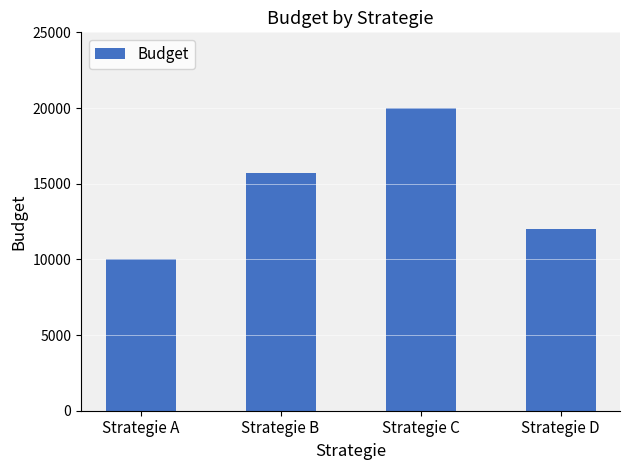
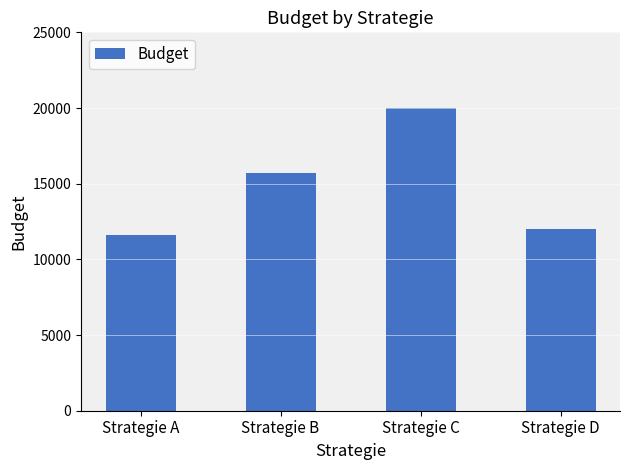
Strategie A: 10000 -> 11600
